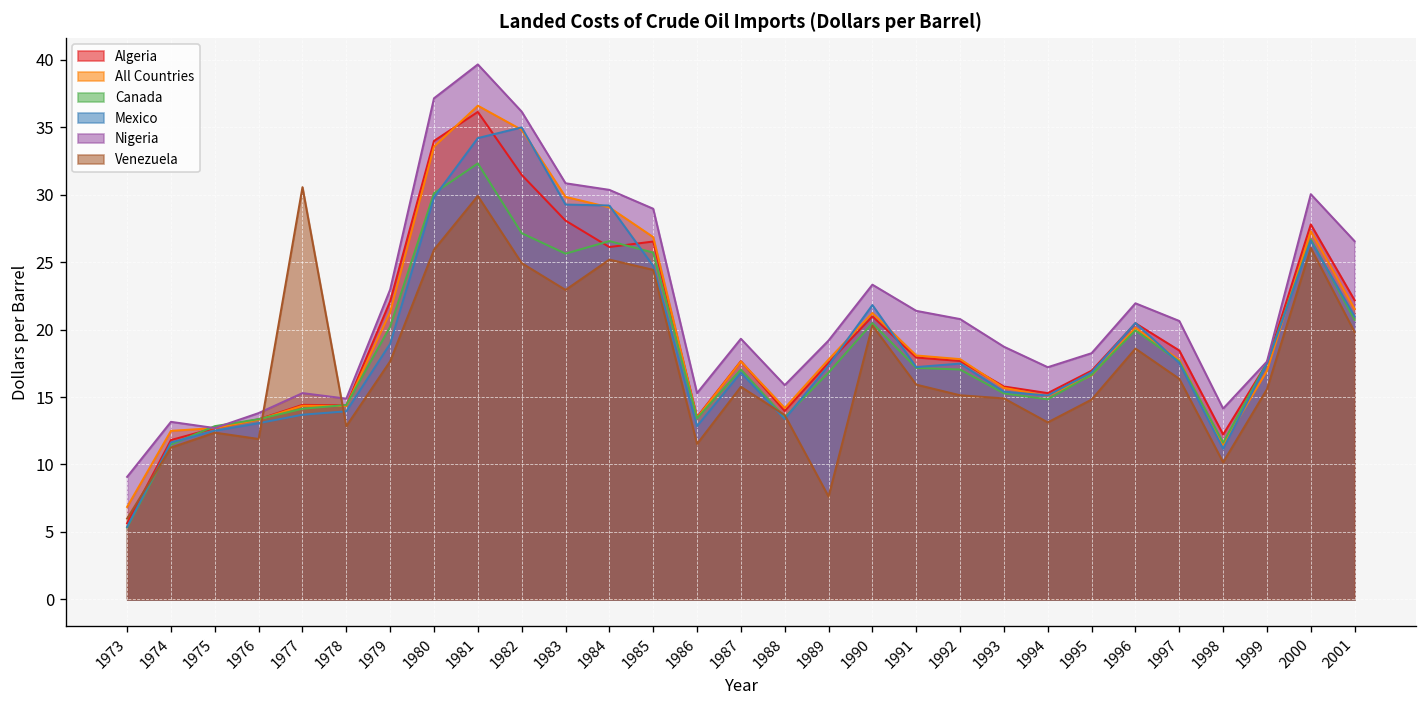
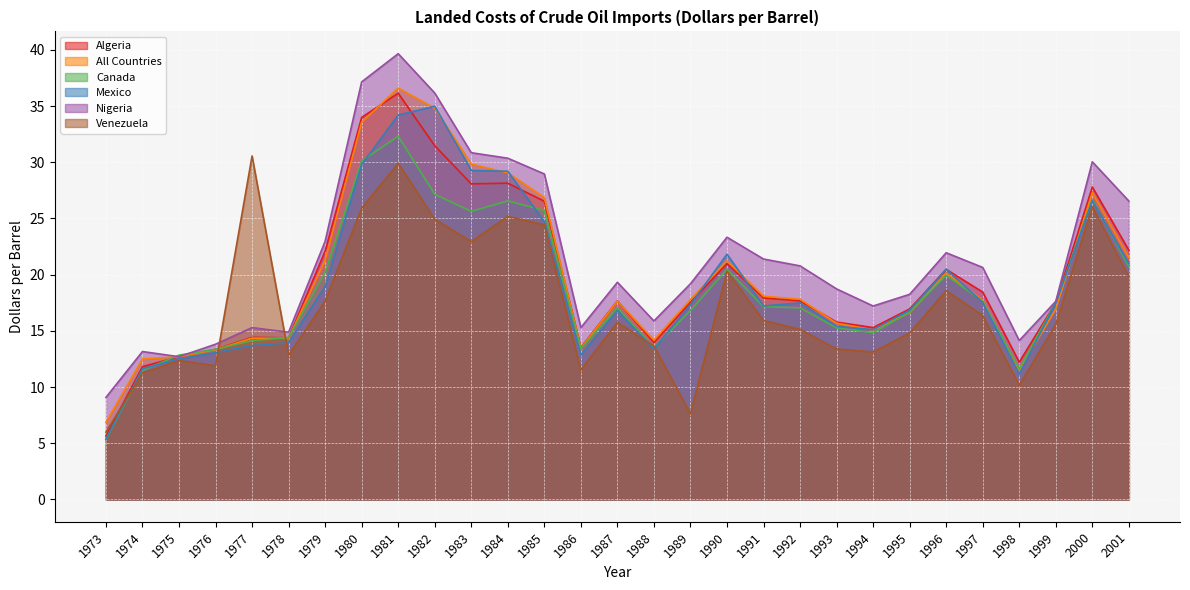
Algeria, 1984: 26.1 -> 28.1
Venezuela, 1993: 14.9 -> 13.4
